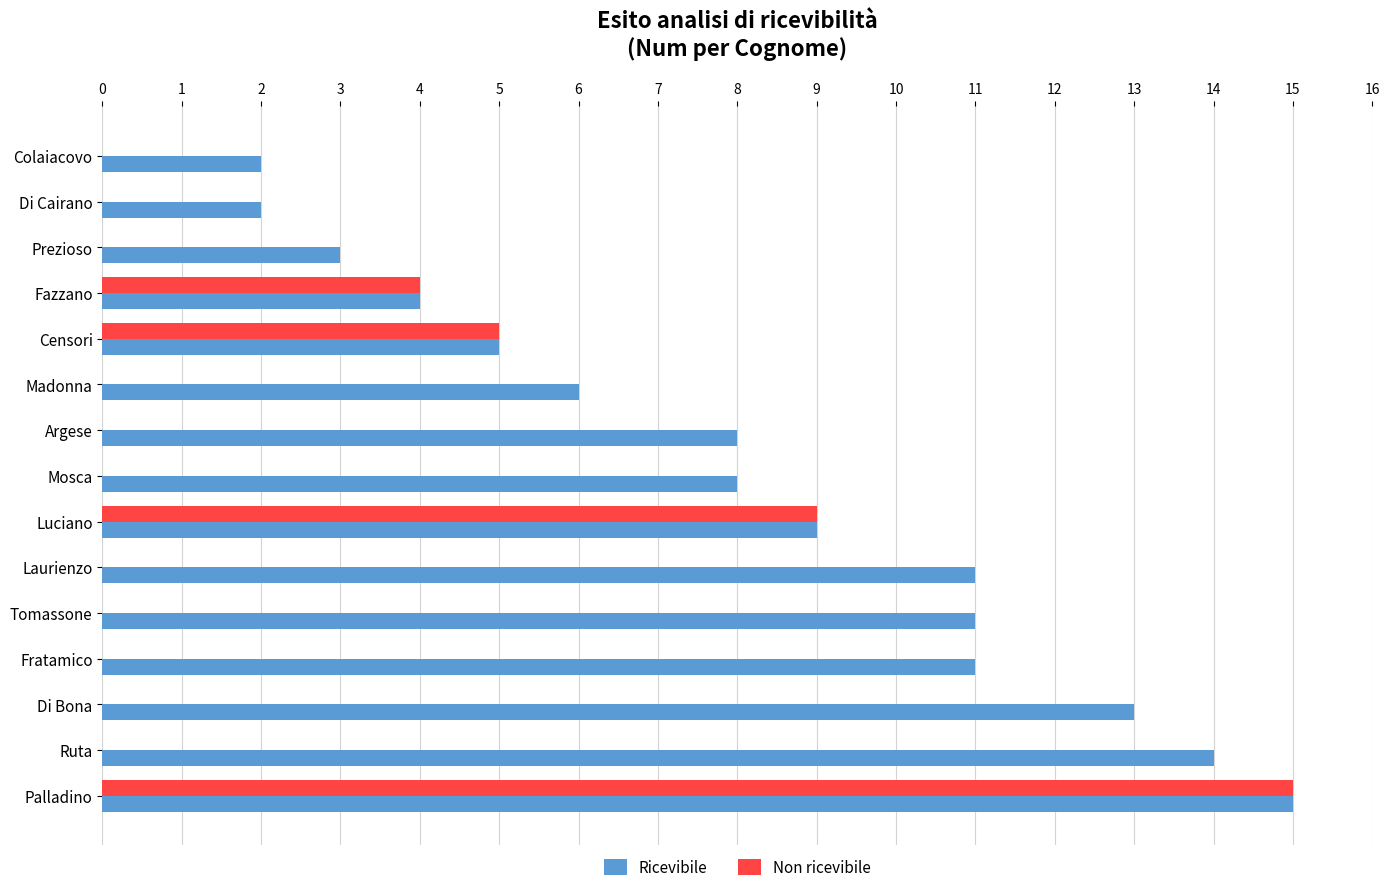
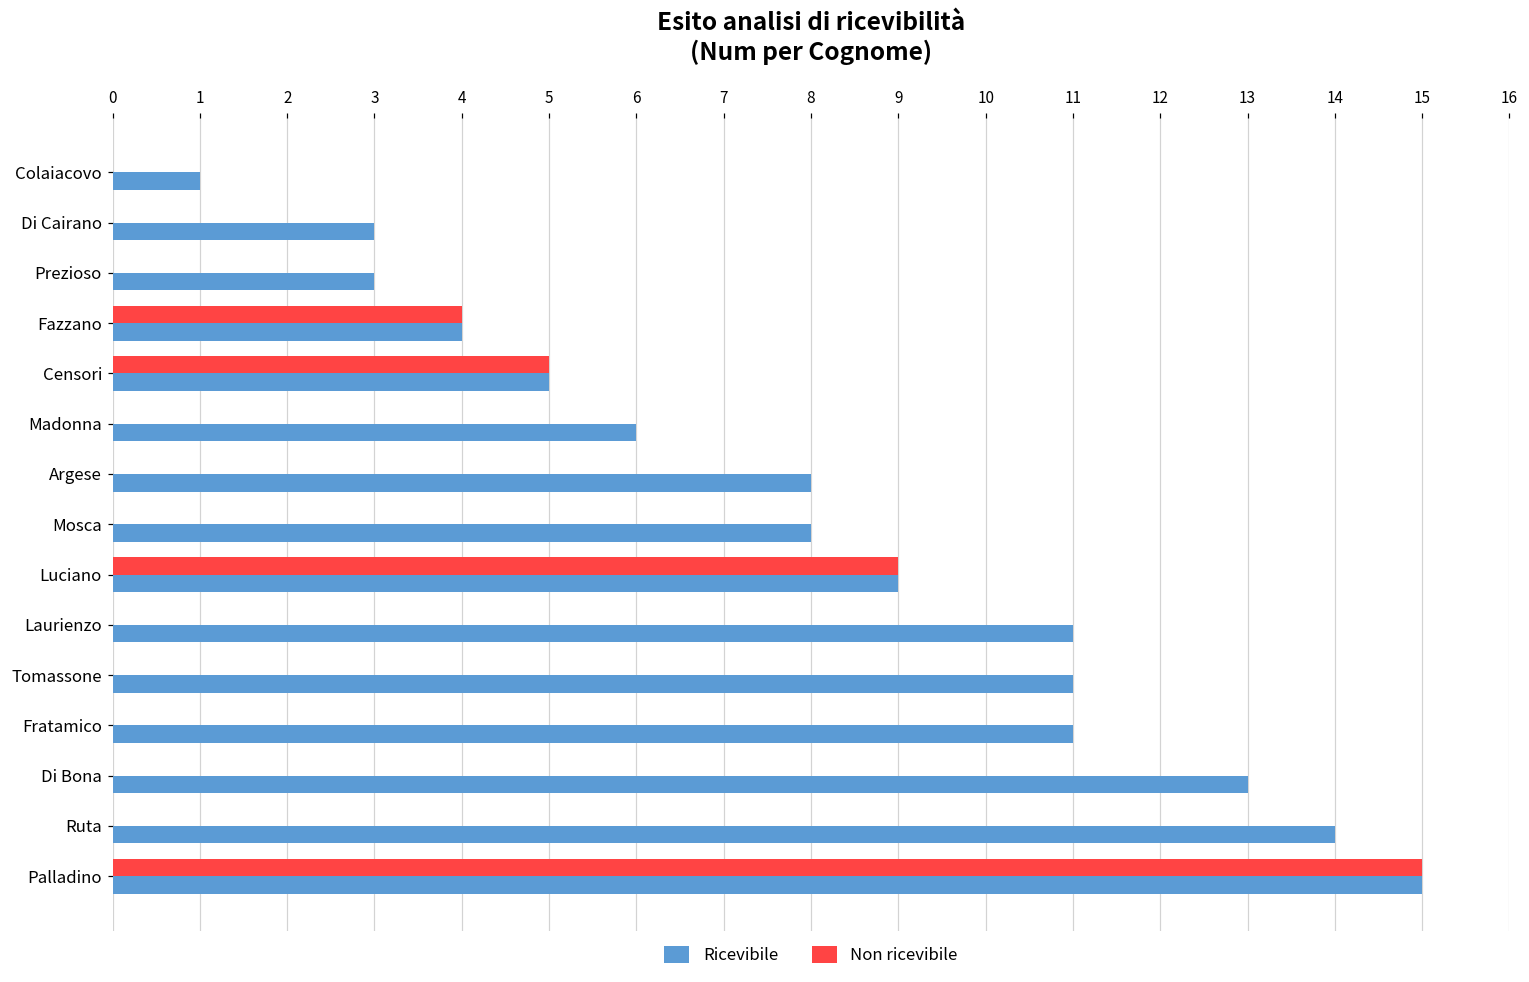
Ricevibile, Colaiacovo: 2 -> 1
Ricevibile, Di Cairano: 2 -> 3
